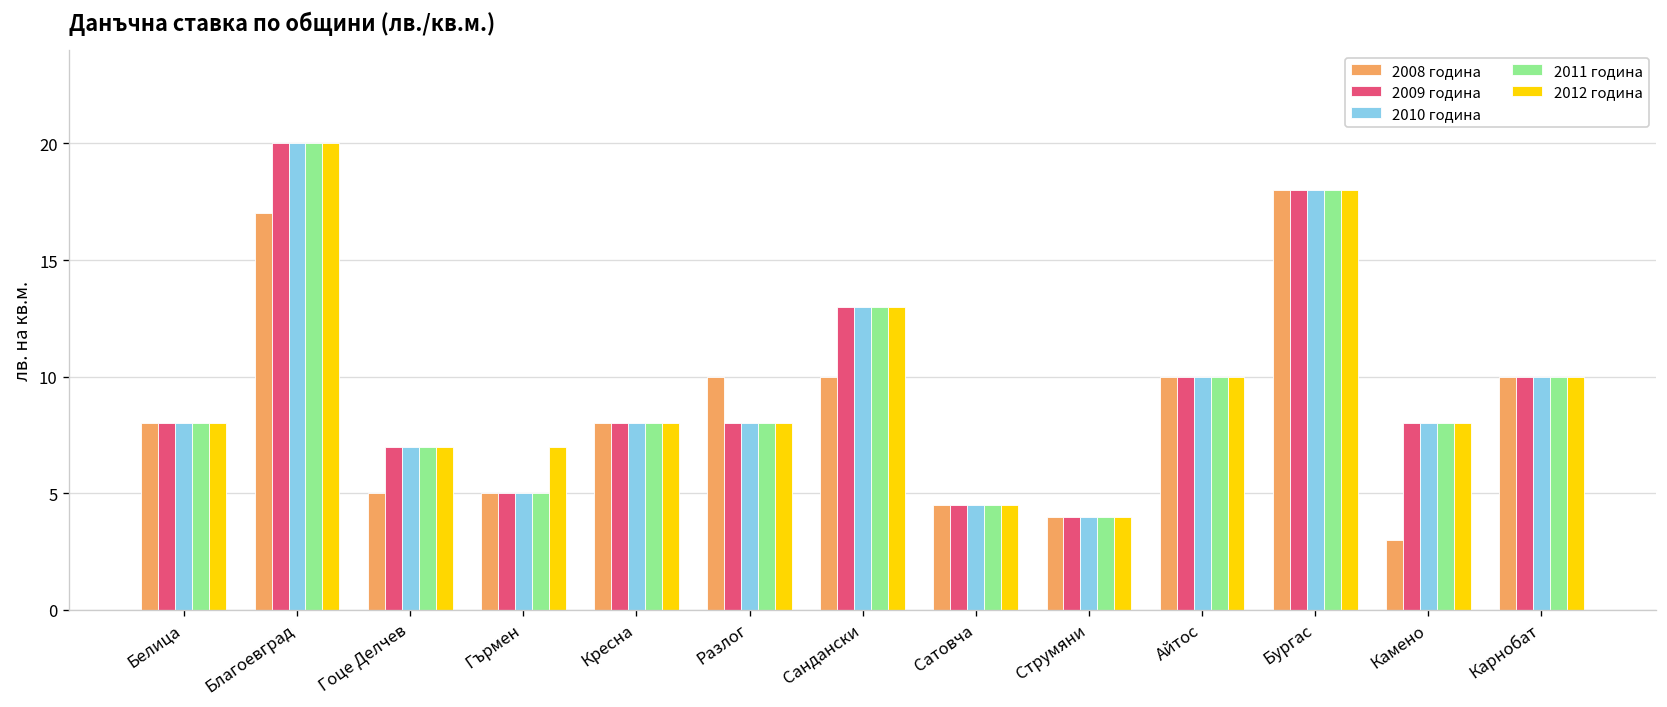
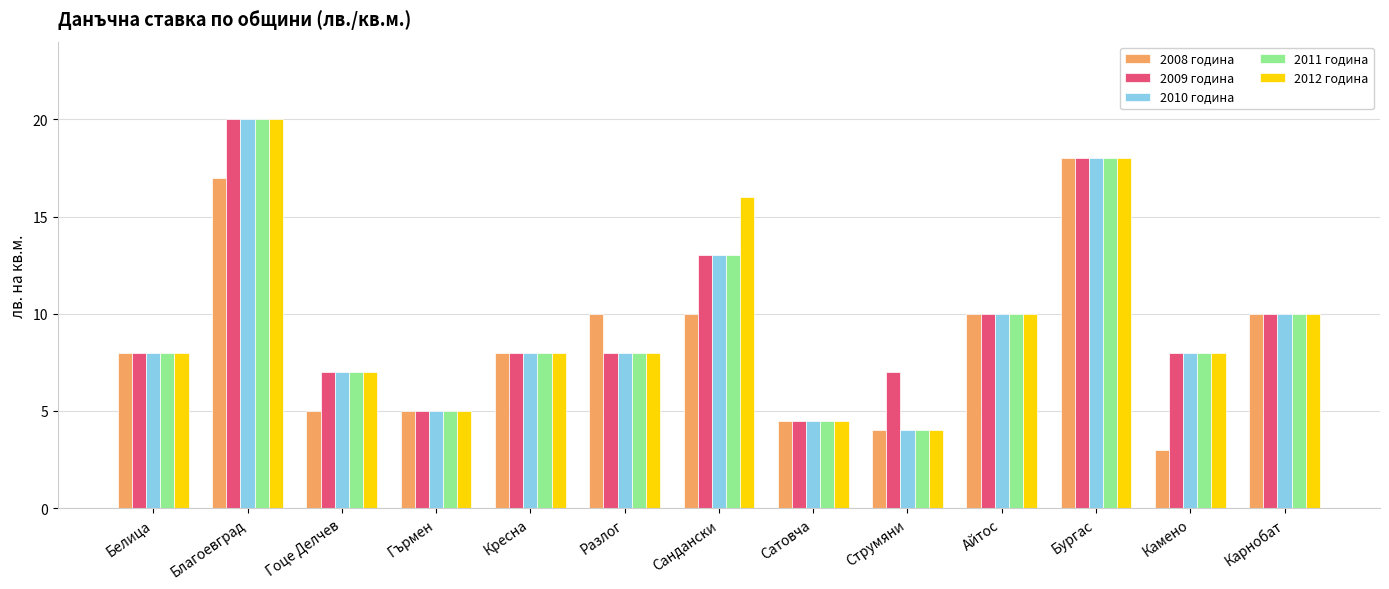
2012 година, Гърмен: 7 -> 5
2012 година, Сандански: 13 -> 16
2009 година, Струмяни: 4 -> 7
